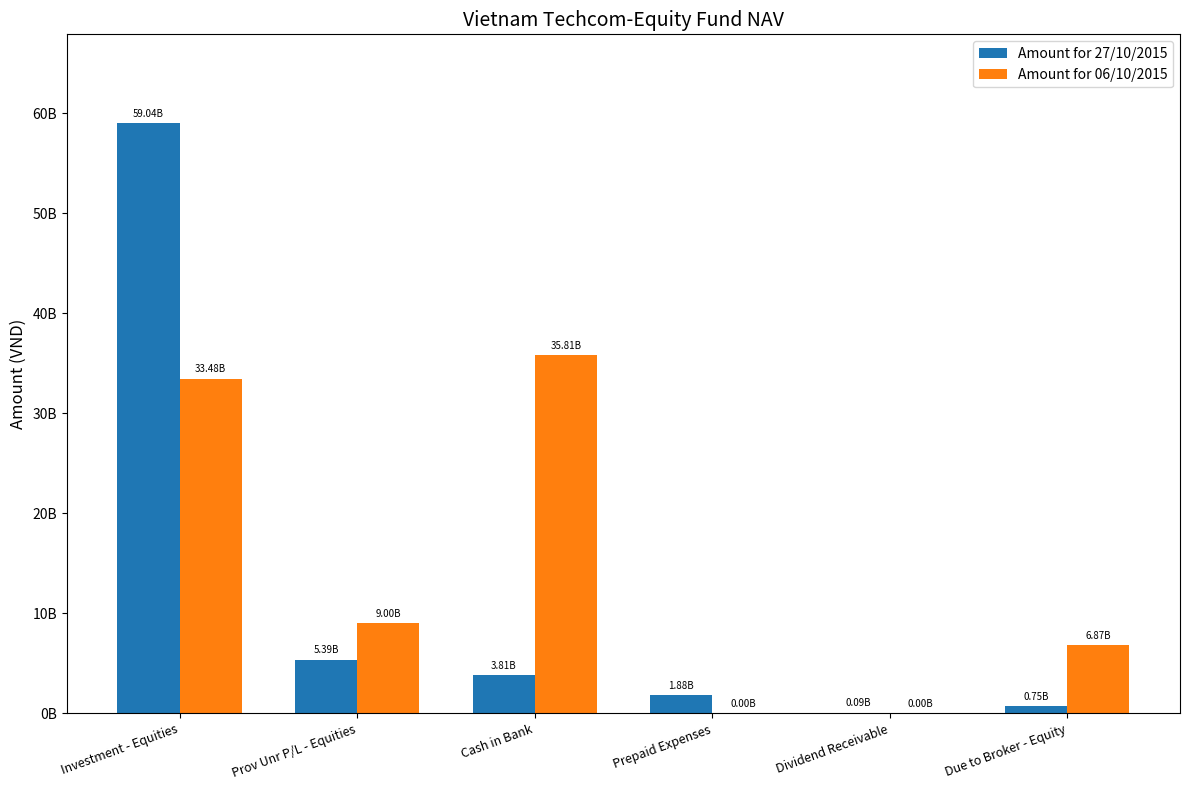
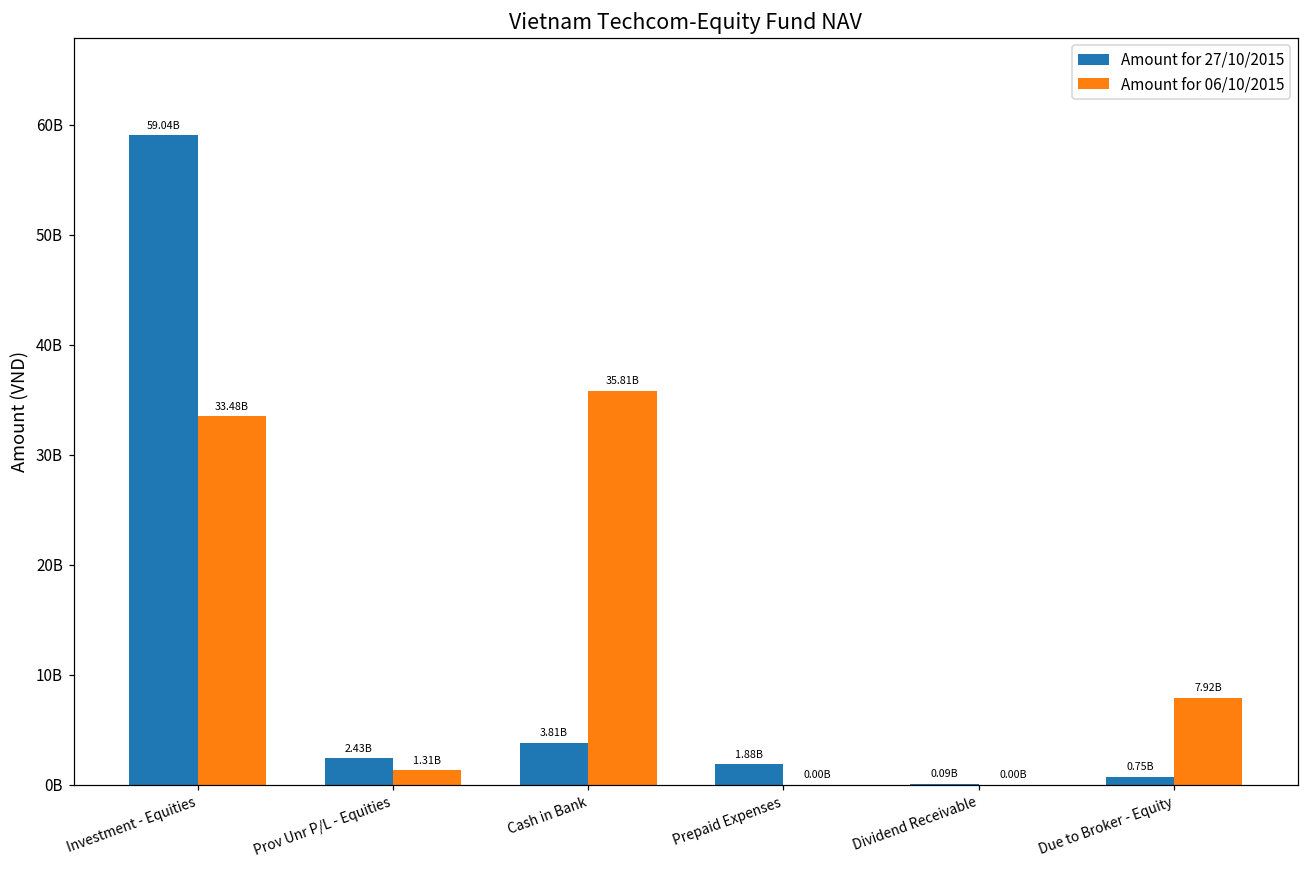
Amount for 27/10/2015, Prov Unr P/L - Equities: 5.39B -> 2.43B
Amount for 06/10/2015, Prov Unr P/L - Equities: 9.00B -> 1.31B
Amount for 06/10/2015, Due to Broker - Equity: 6.87B -> 7.92B
